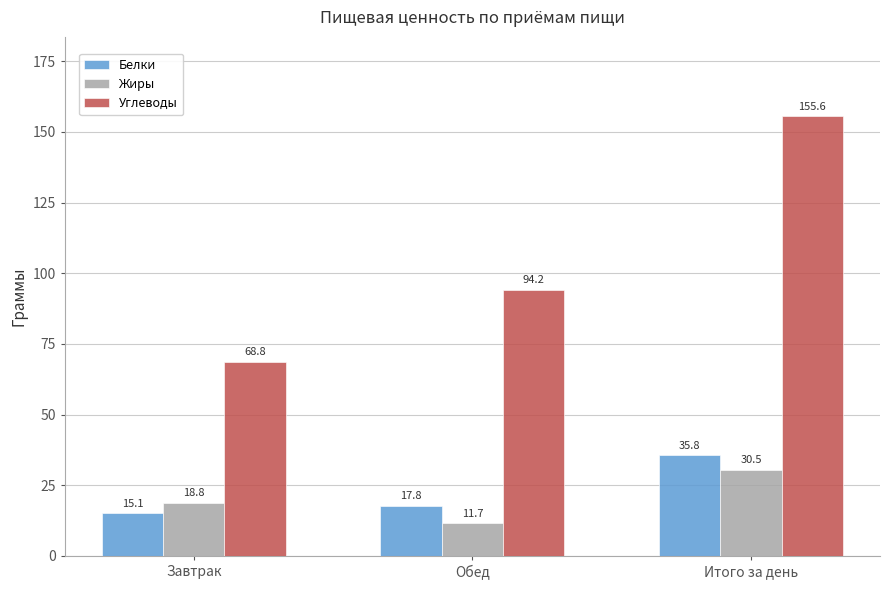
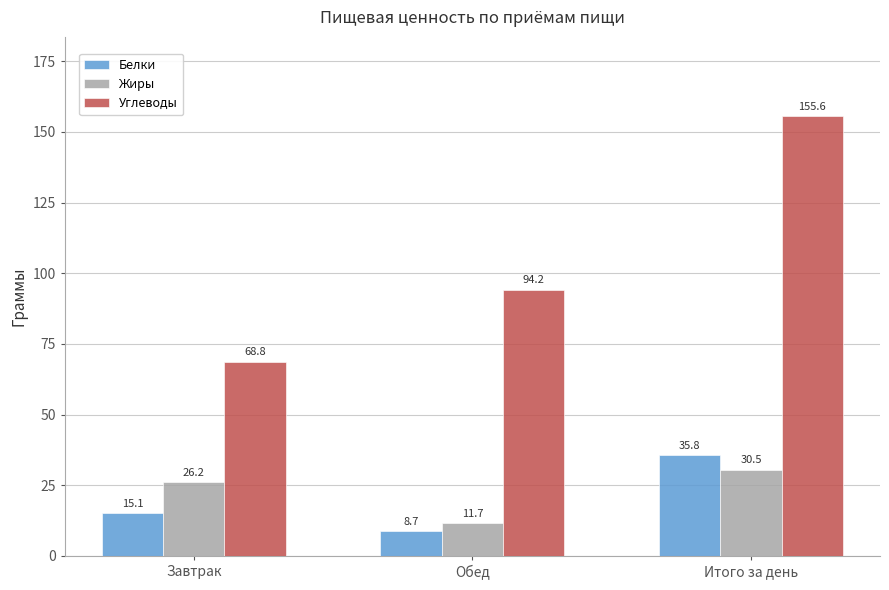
Жиры, Завтрак: 18.8 -> 26.2
Белки, Обед: 17.8 -> 8.7
